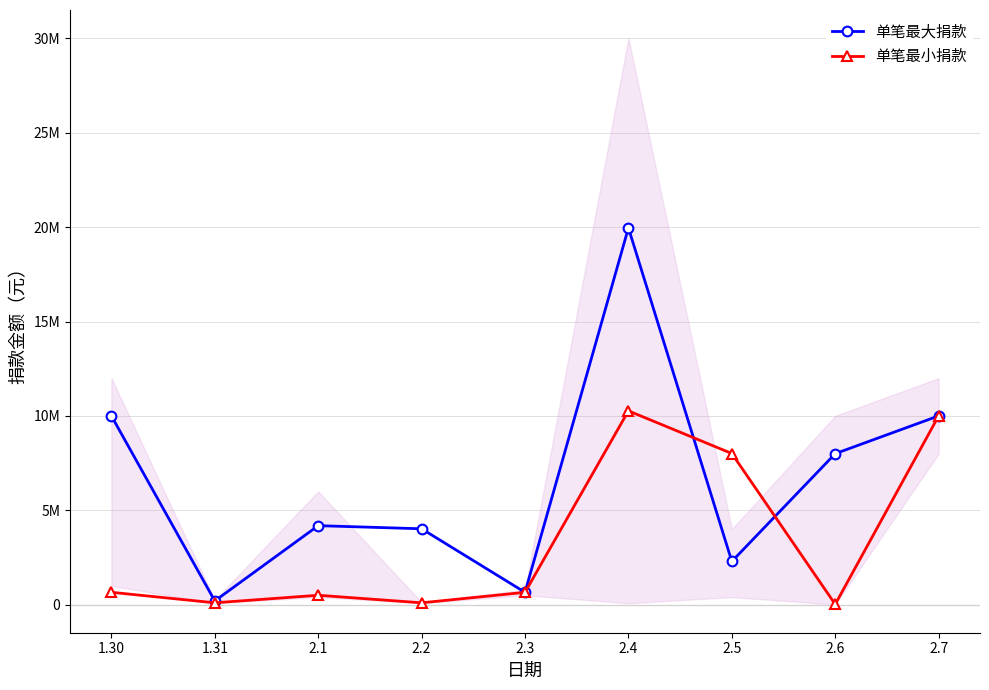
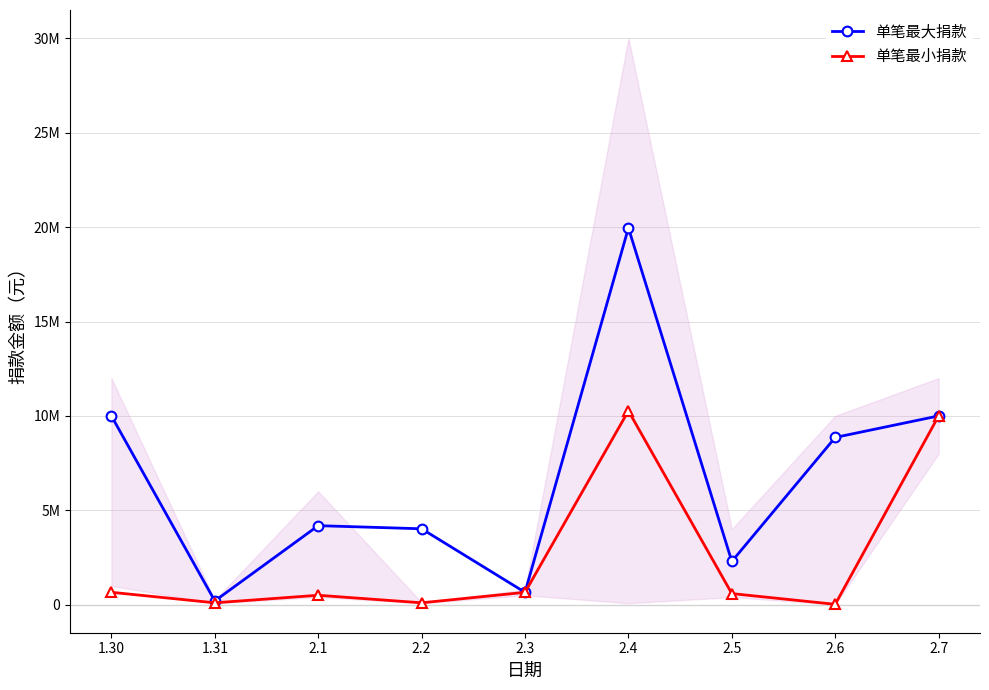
单笔最小捐款, 2.5: 8000000 -> 600000
单笔最大捐款, 2.6: 8000000 -> 8900000
